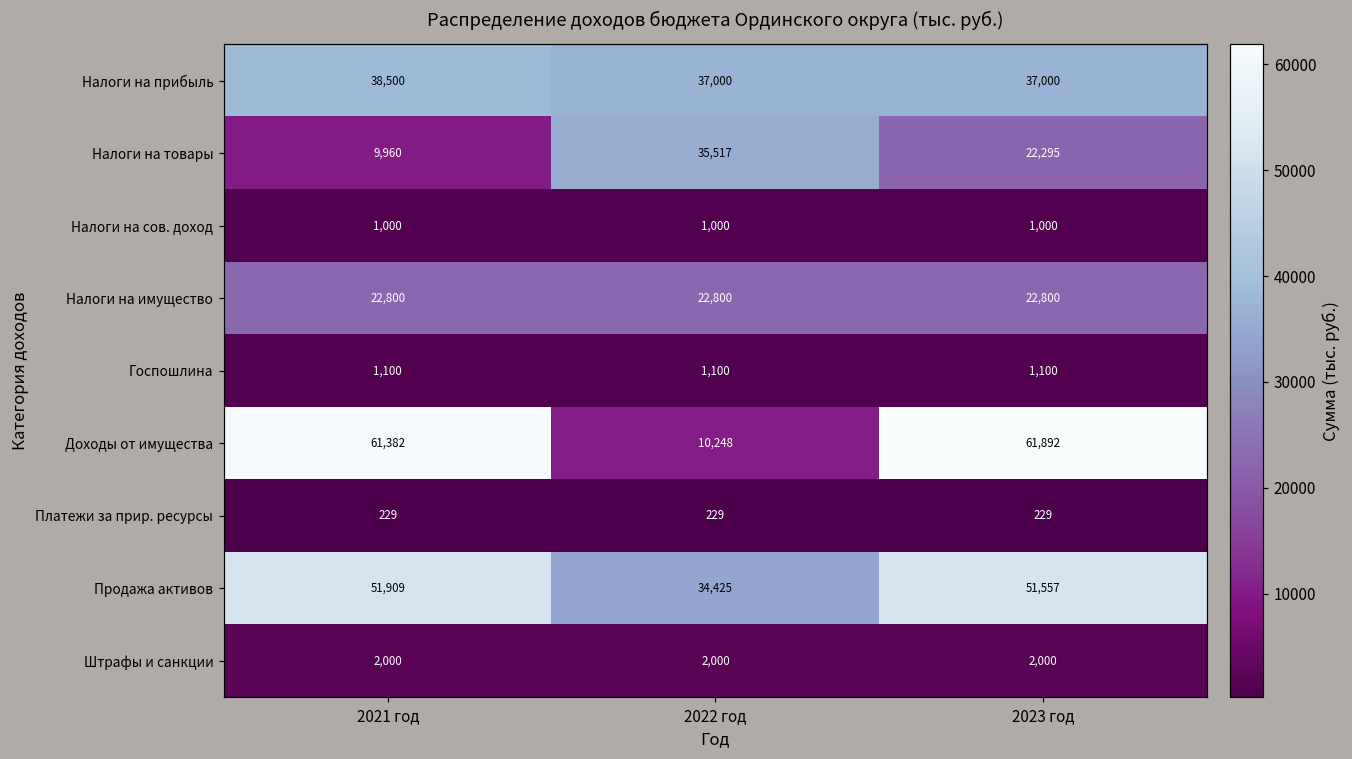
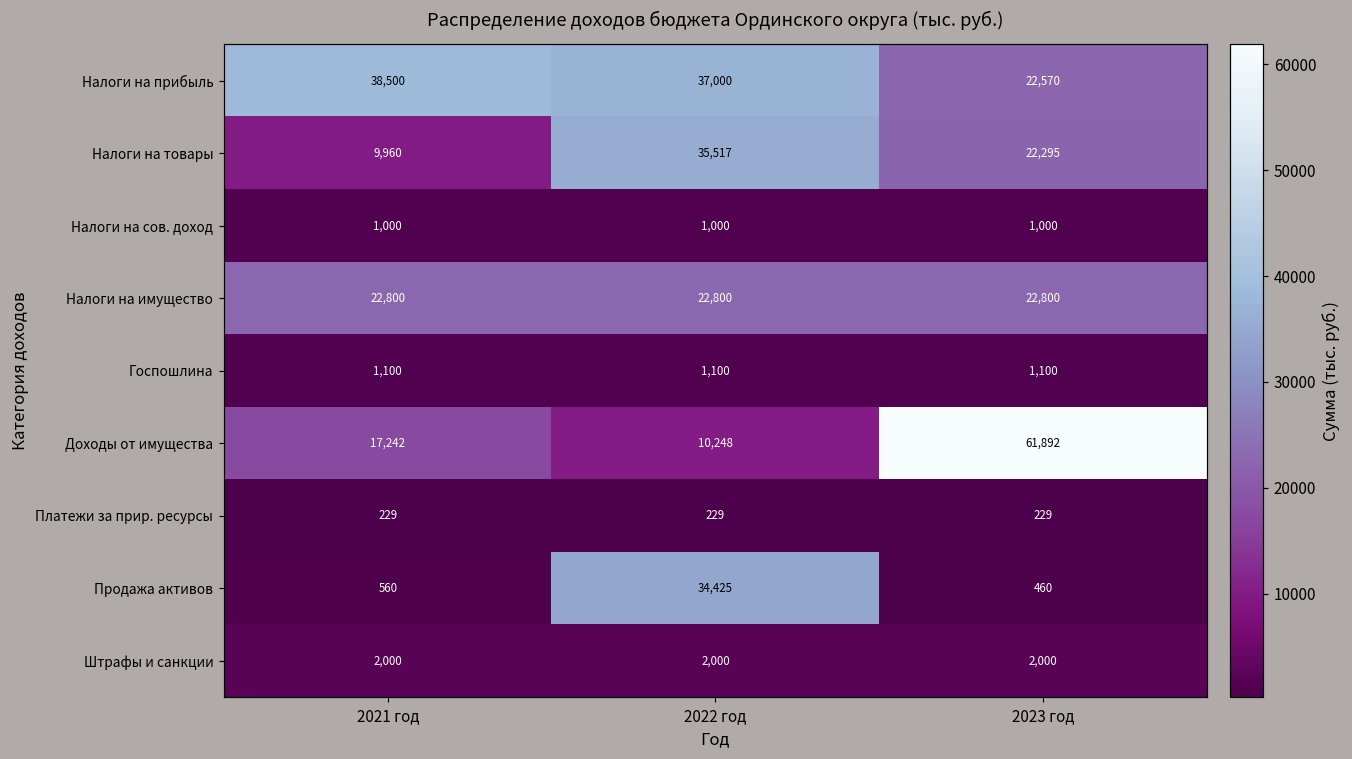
Налоги на прибыль, 2023 год: 37,000 -> 22,570
Доходы от имущества, 2021 год: 61,382 -> 17,242
Продажа активов, 2021 год: 51,909 -> 560
Продажа активов, 2023 год: 51,557 -> 460
